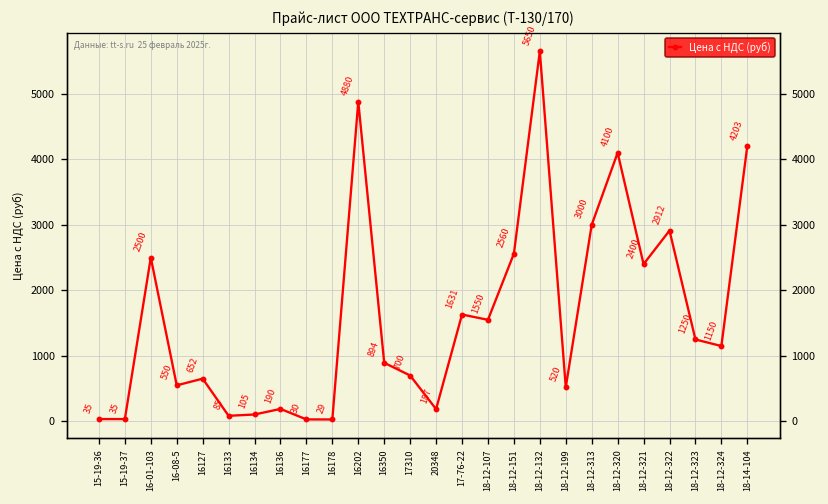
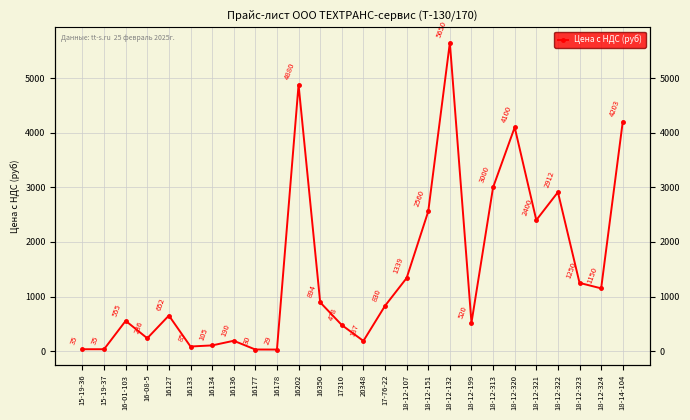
16-01-103: 2500 -> 555
16-08-5: 550 -> 236
17310: 700 -> 478
17-76-22: 1631 -> 830
18-12-107: 1550 -> 1339
